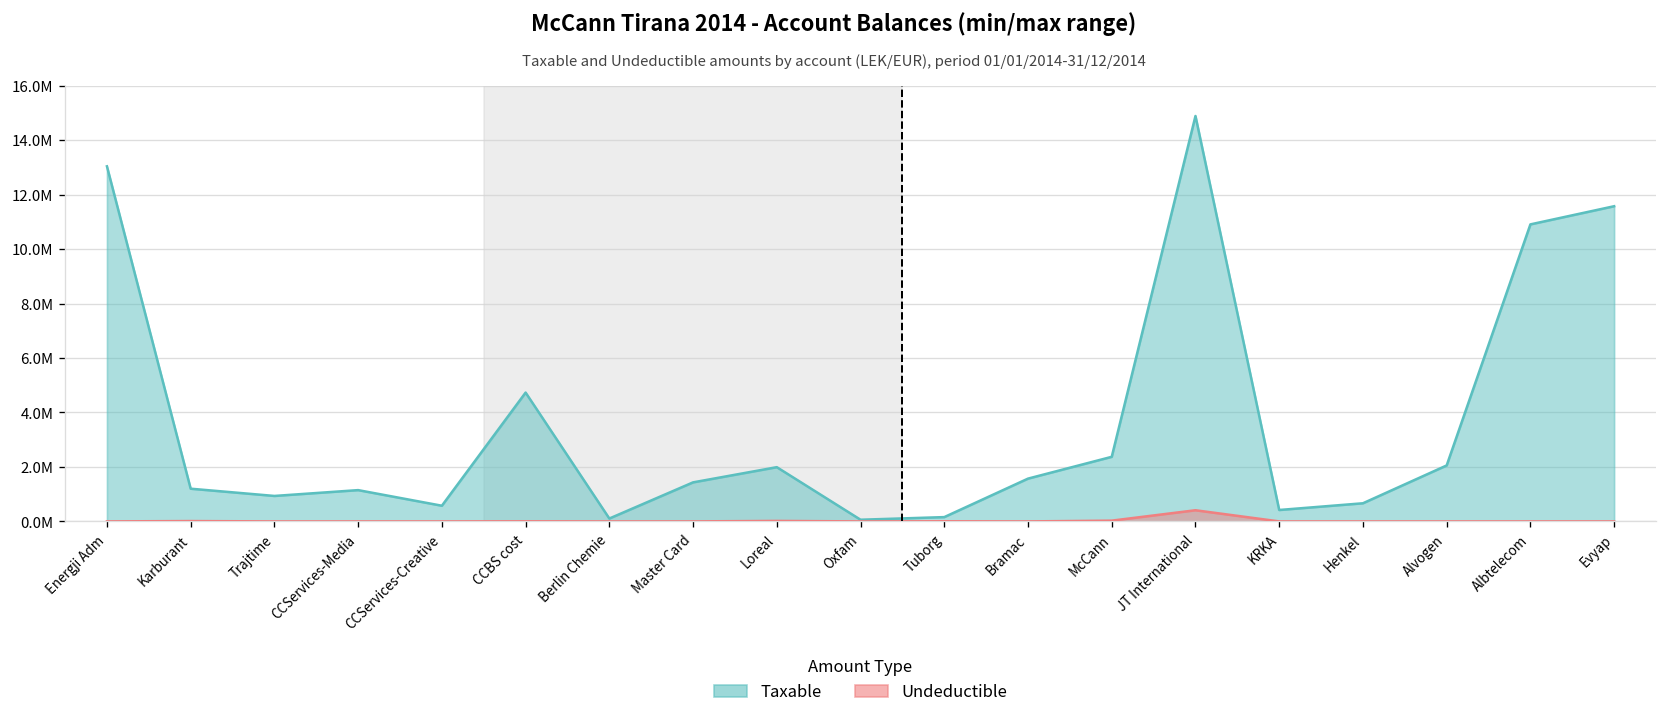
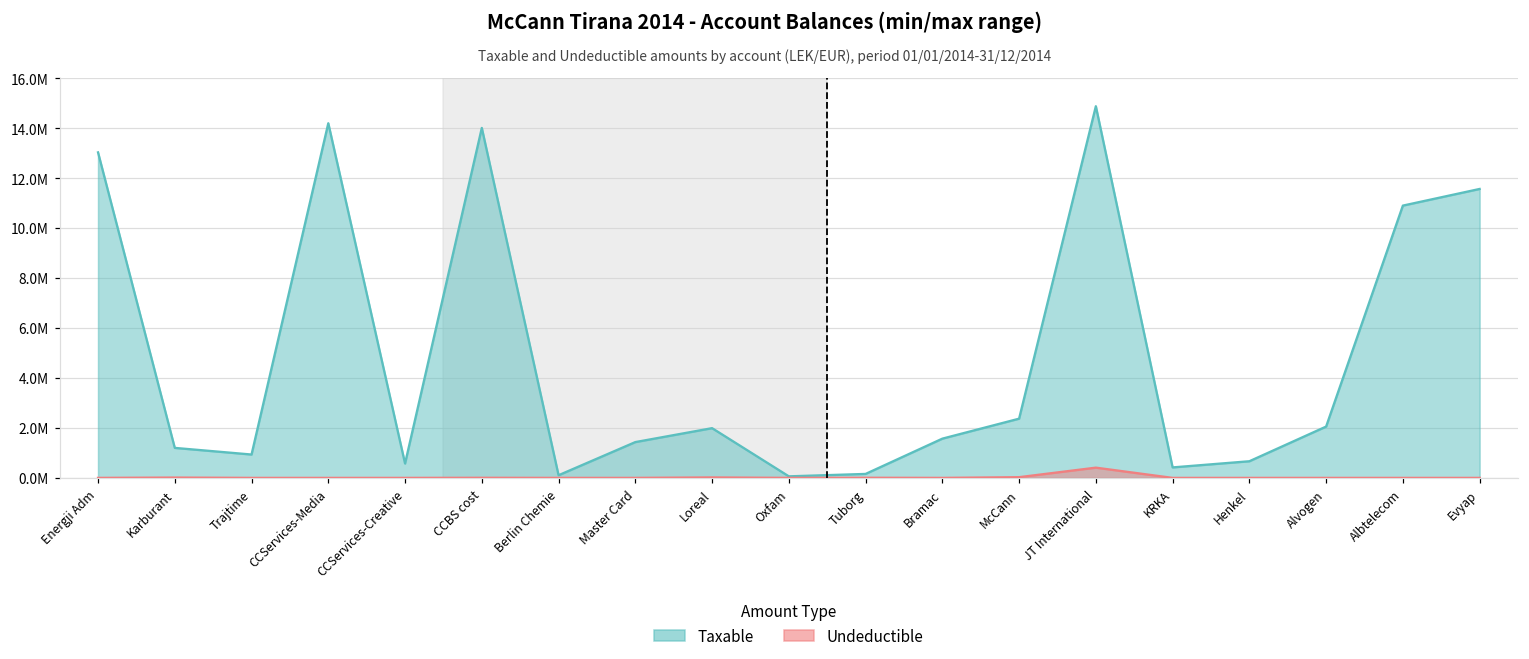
Taxable, CCServices-Media: 1100000 -> 14200000
Taxable, CCBS cost: 4700000 -> 14000000
